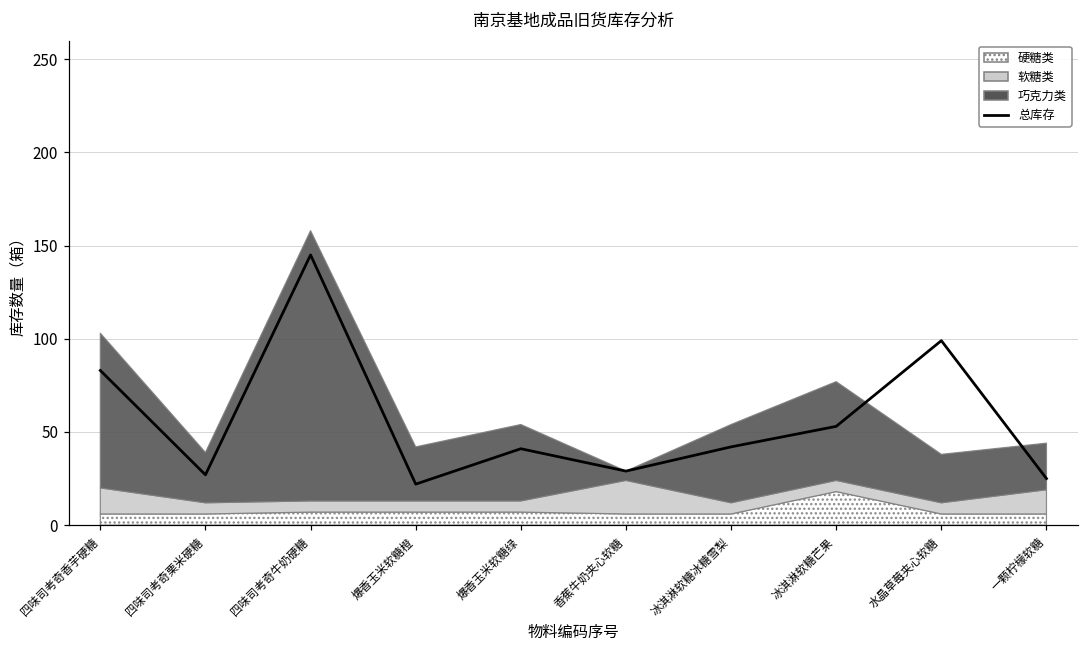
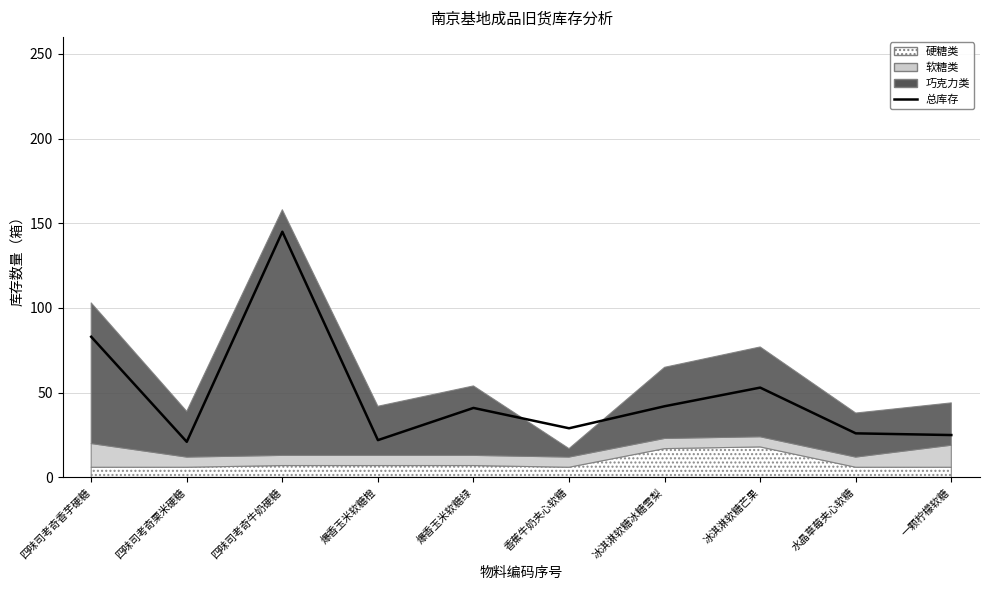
总库存, 四味司考奇栗米硬糖: 27 -> 21
软糖类, 香蕉牛奶夹心软糖: 18 -> 6
硬糖类, 冰淇淋软糖冰糖雪梨: 6 -> 17
总库存, 水晶草莓夹心软糖: 99 -> 26
